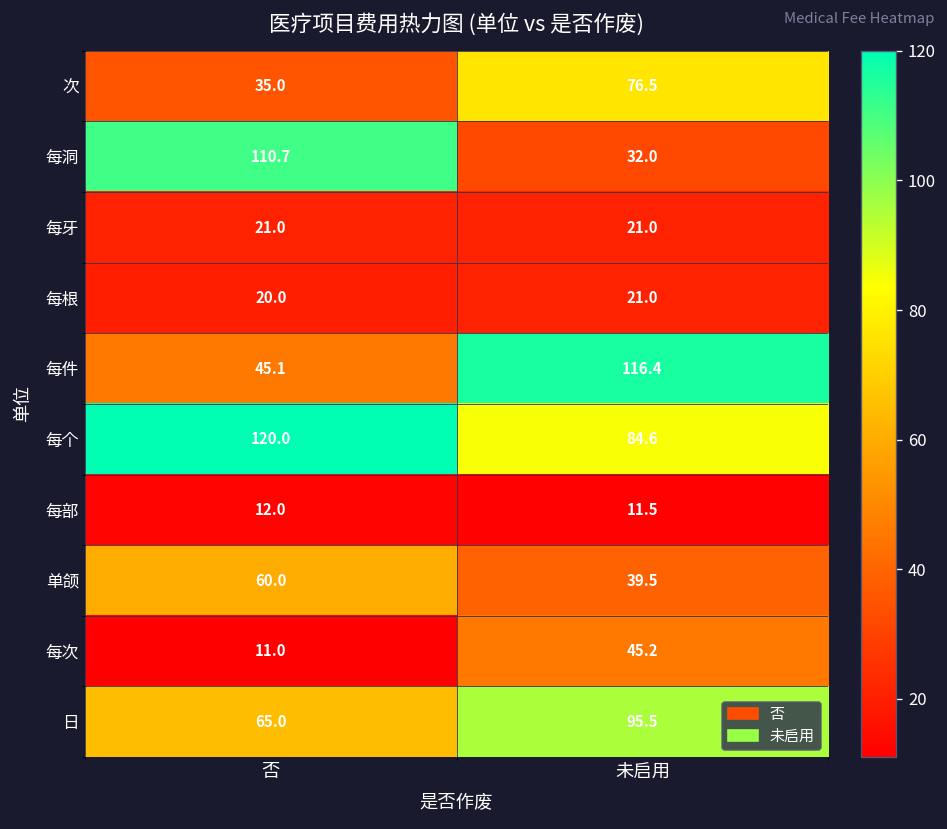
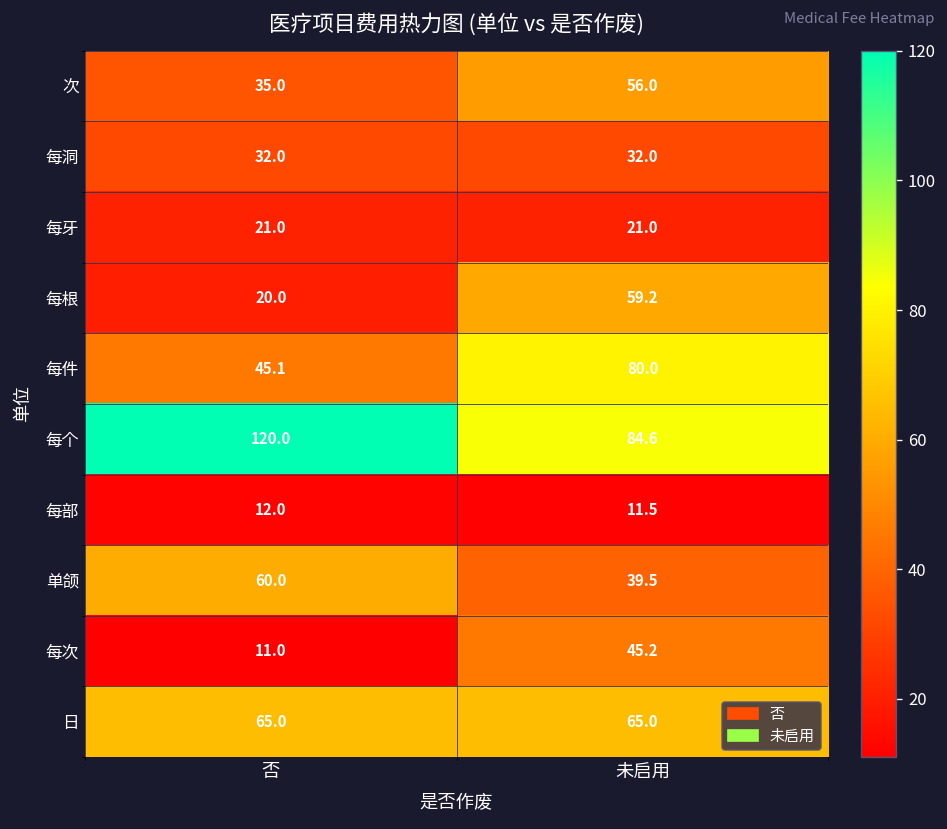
次, 未启用: 76.5 -> 56.0
每洞, 否: 110.7 -> 32.0
每根, 未启用: 21.0 -> 59.2
每件, 未启用: 116.4 -> 80.0
日, 未启用: 95.5 -> 65.0
